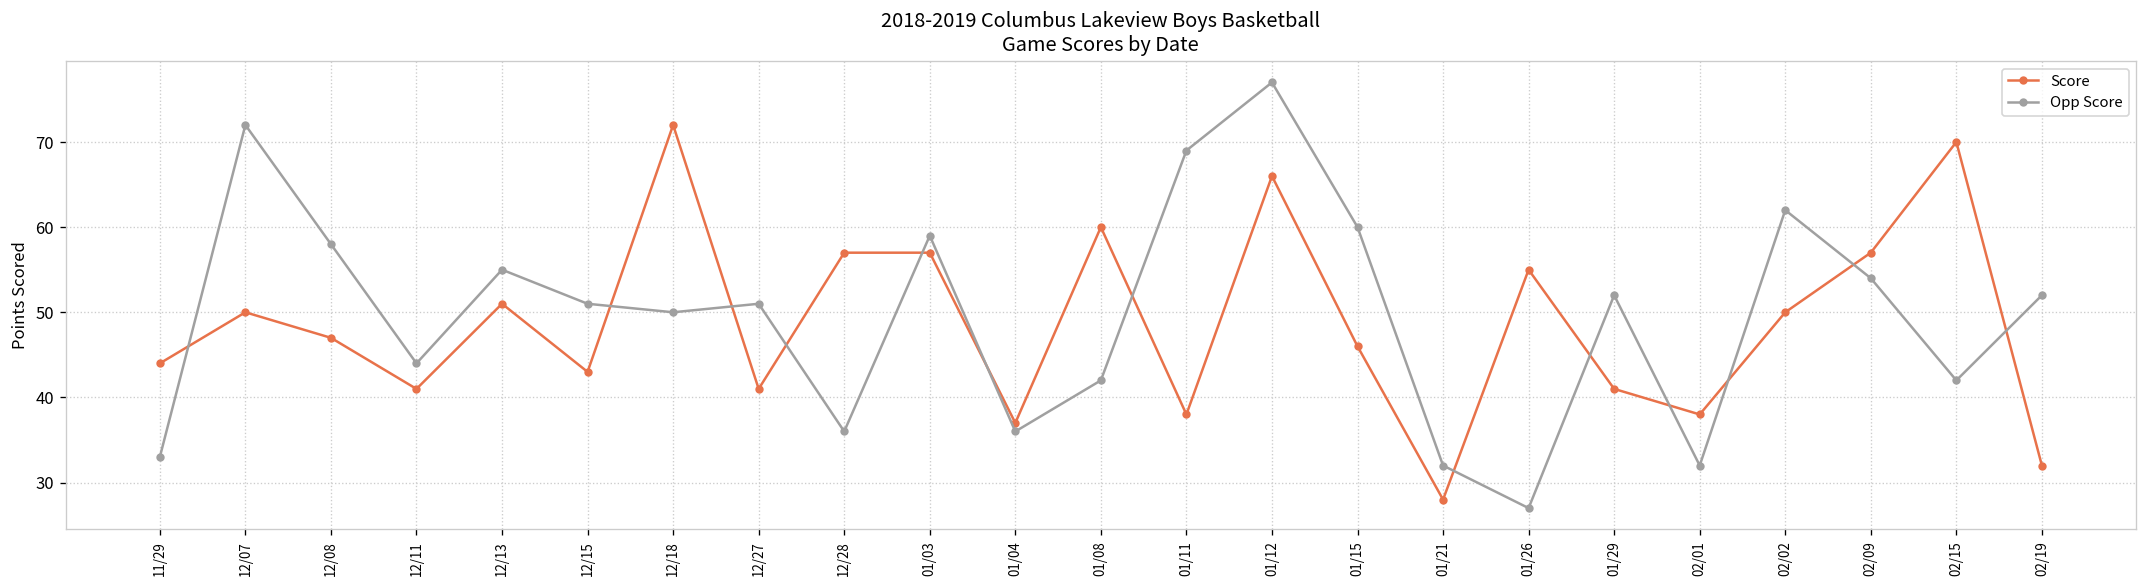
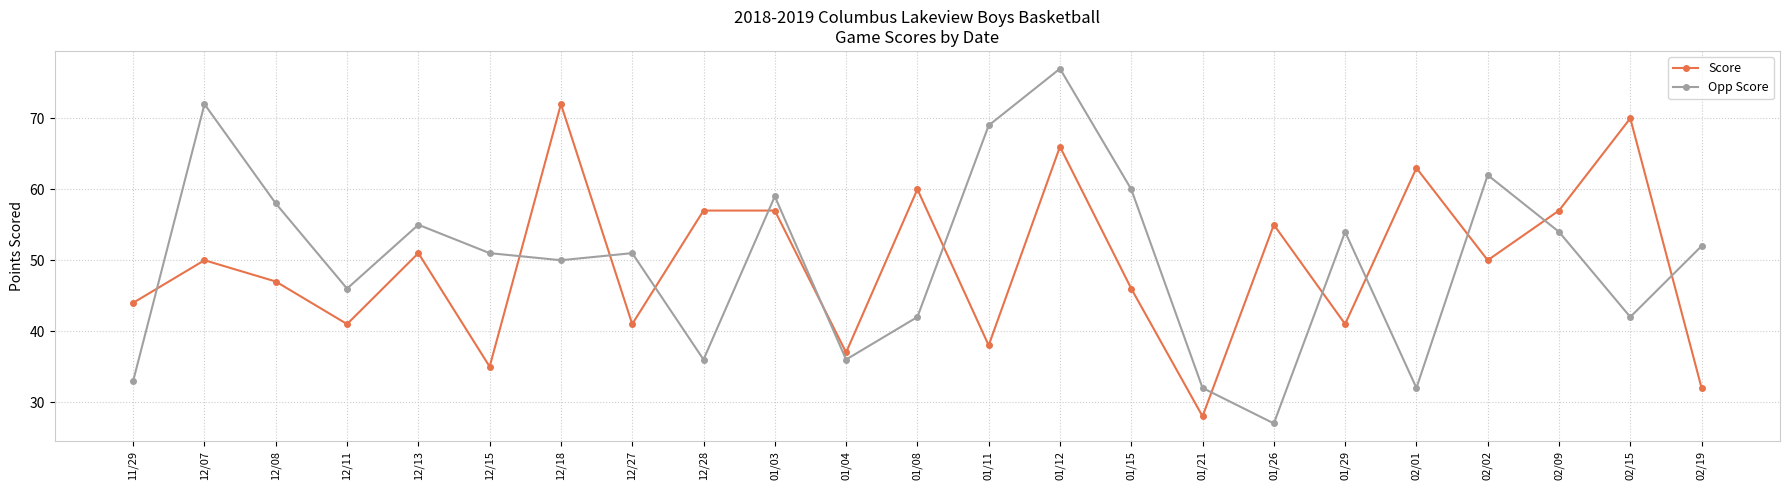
Opp Score, 12/11: 44 -> 46
Score, 12/15: 43 -> 35
Opp Score, 01/29: 52 -> 54
Score, 02/01: 38 -> 63
